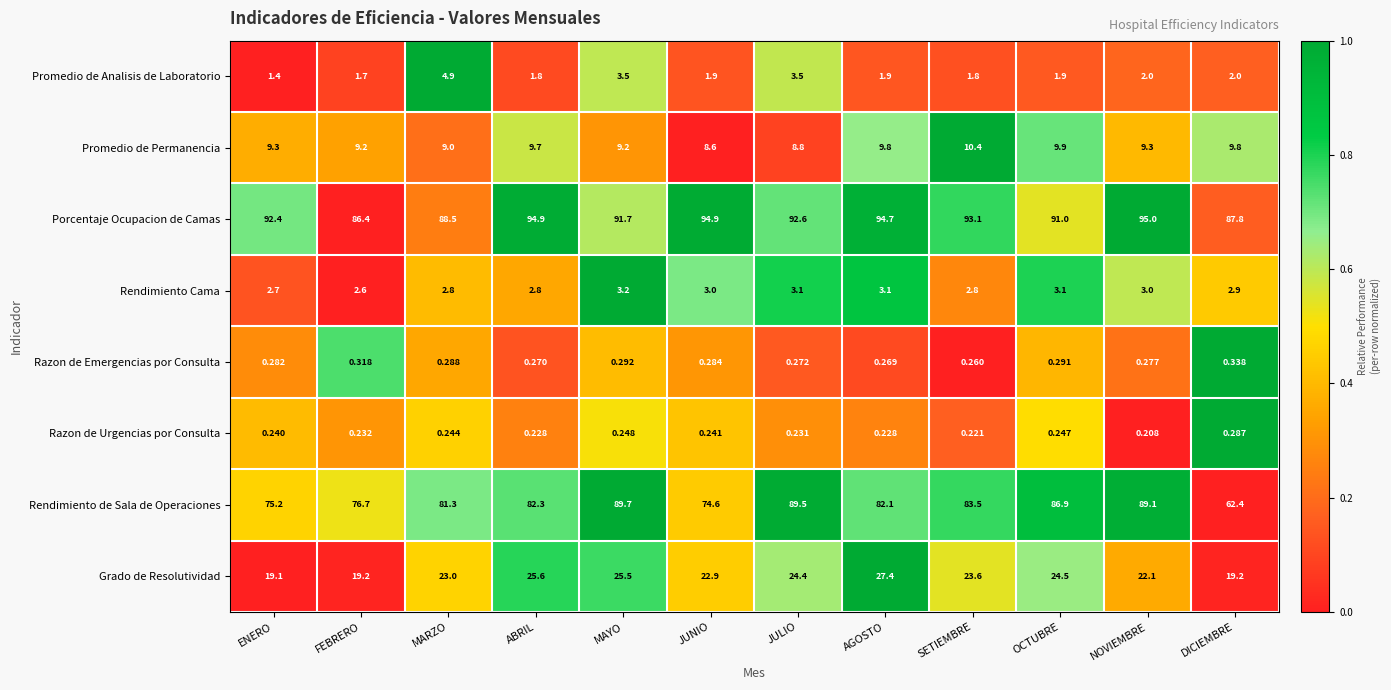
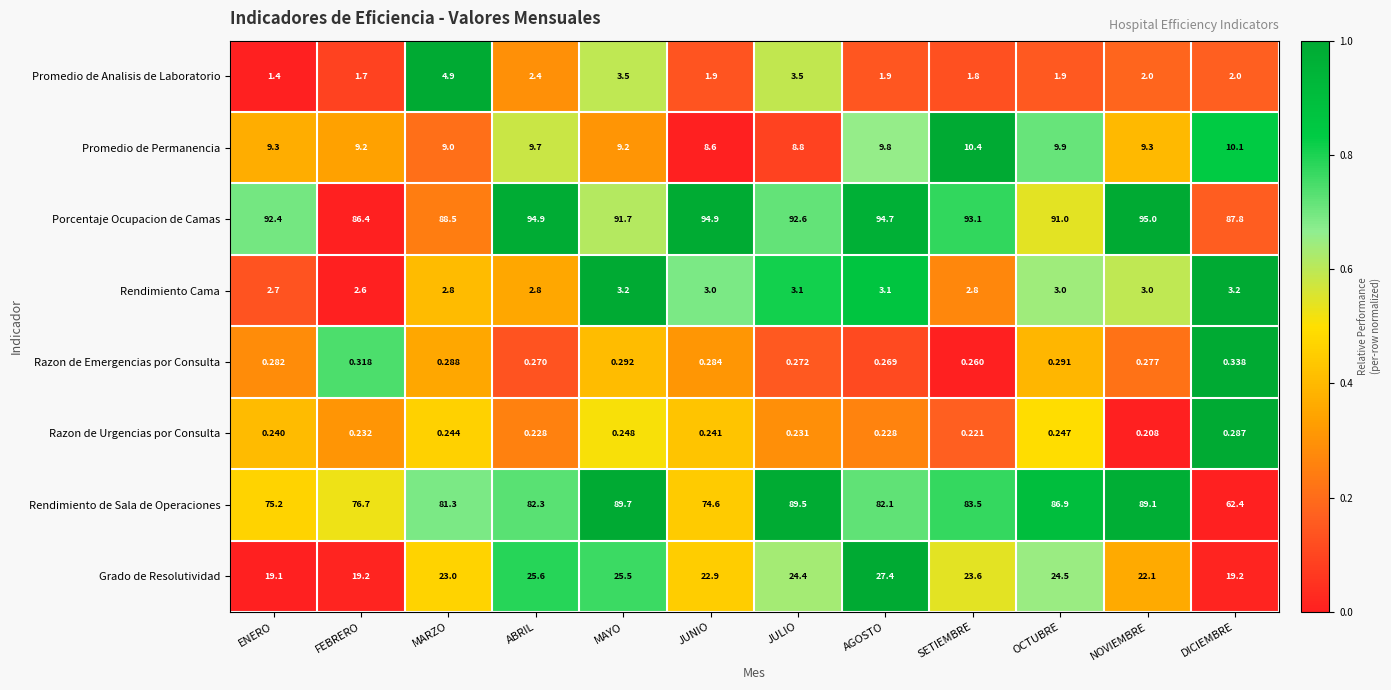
Promedio de Analisis de Laboratorio, ABRIL: 1.8 -> 2.4
Promedio de Permanencia, DICIEMBRE: 9.8 -> 10.1
Rendimiento Cama, OCTUBRE: 3.1 -> 3.0
Rendimiento Cama, DICIEMBRE: 2.9 -> 3.2
